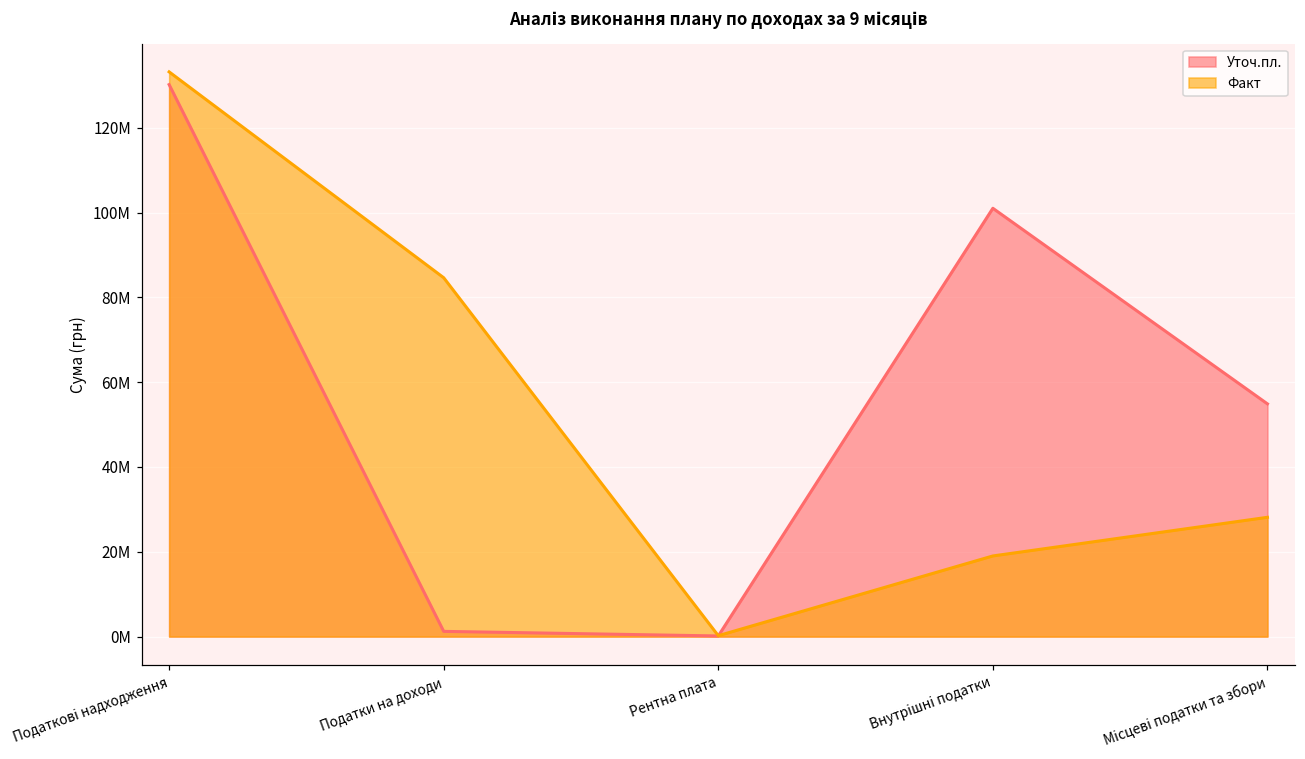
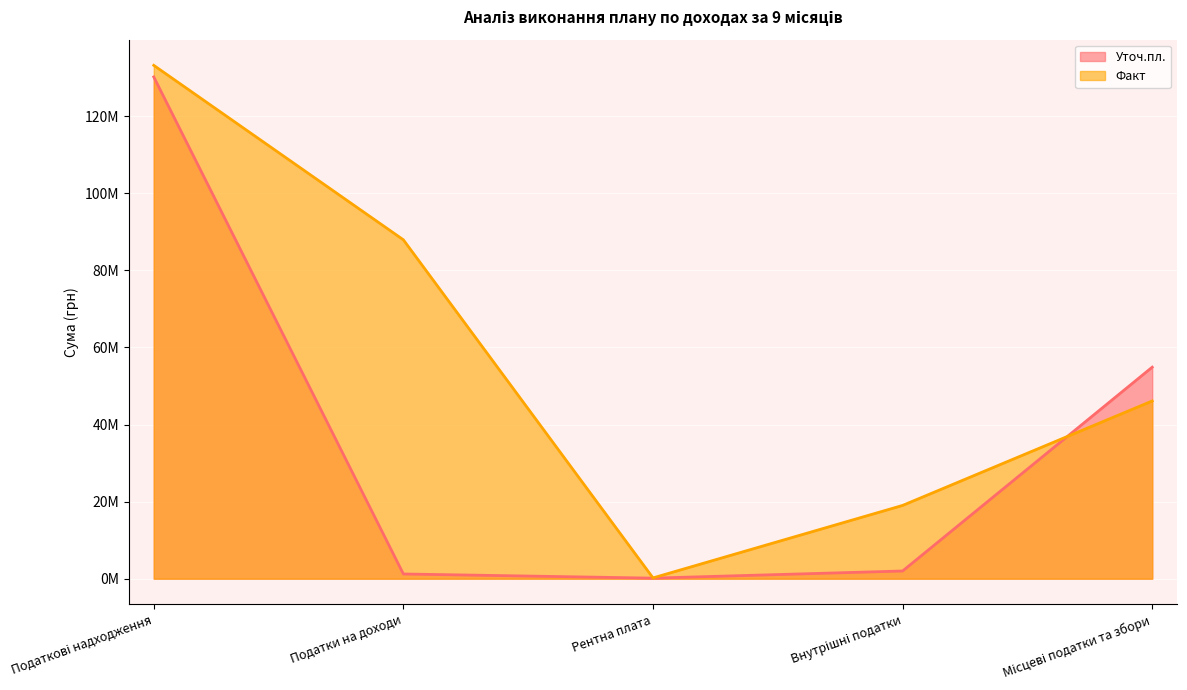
Факт, Податки на доходи: 85000000 -> 88000000
Уточ.пл., Внутрішні податки: 101000000 -> 2000000
Факт, Місцеві податки та збори: 28000000 -> 46000000
